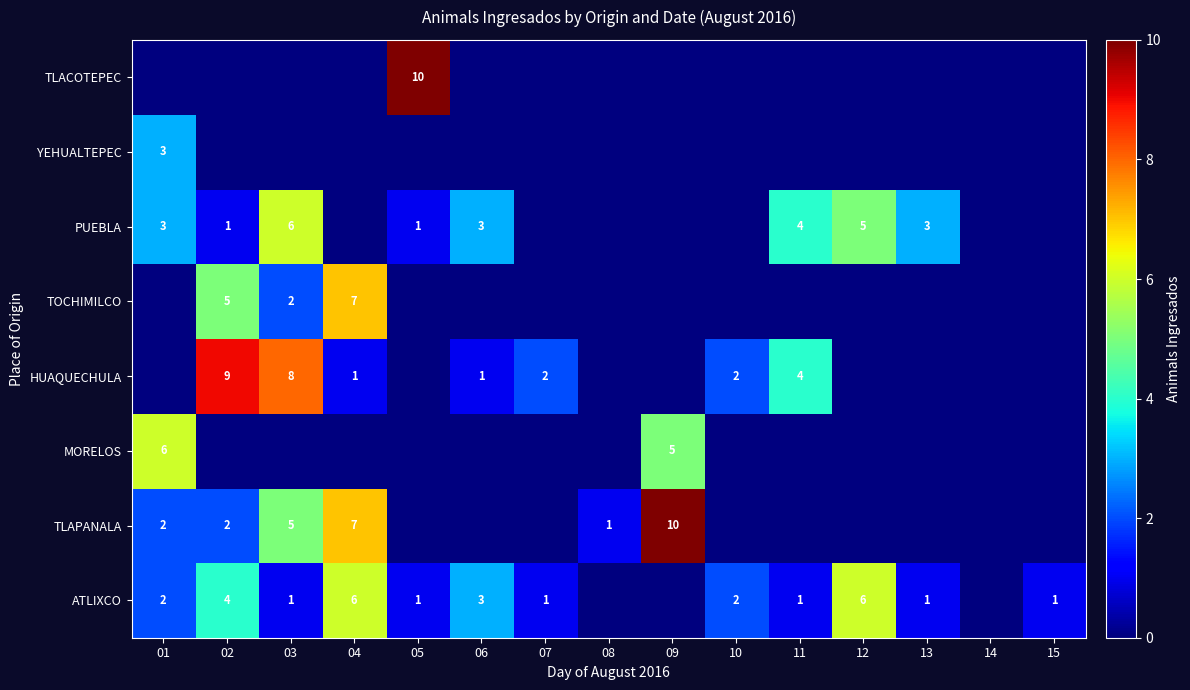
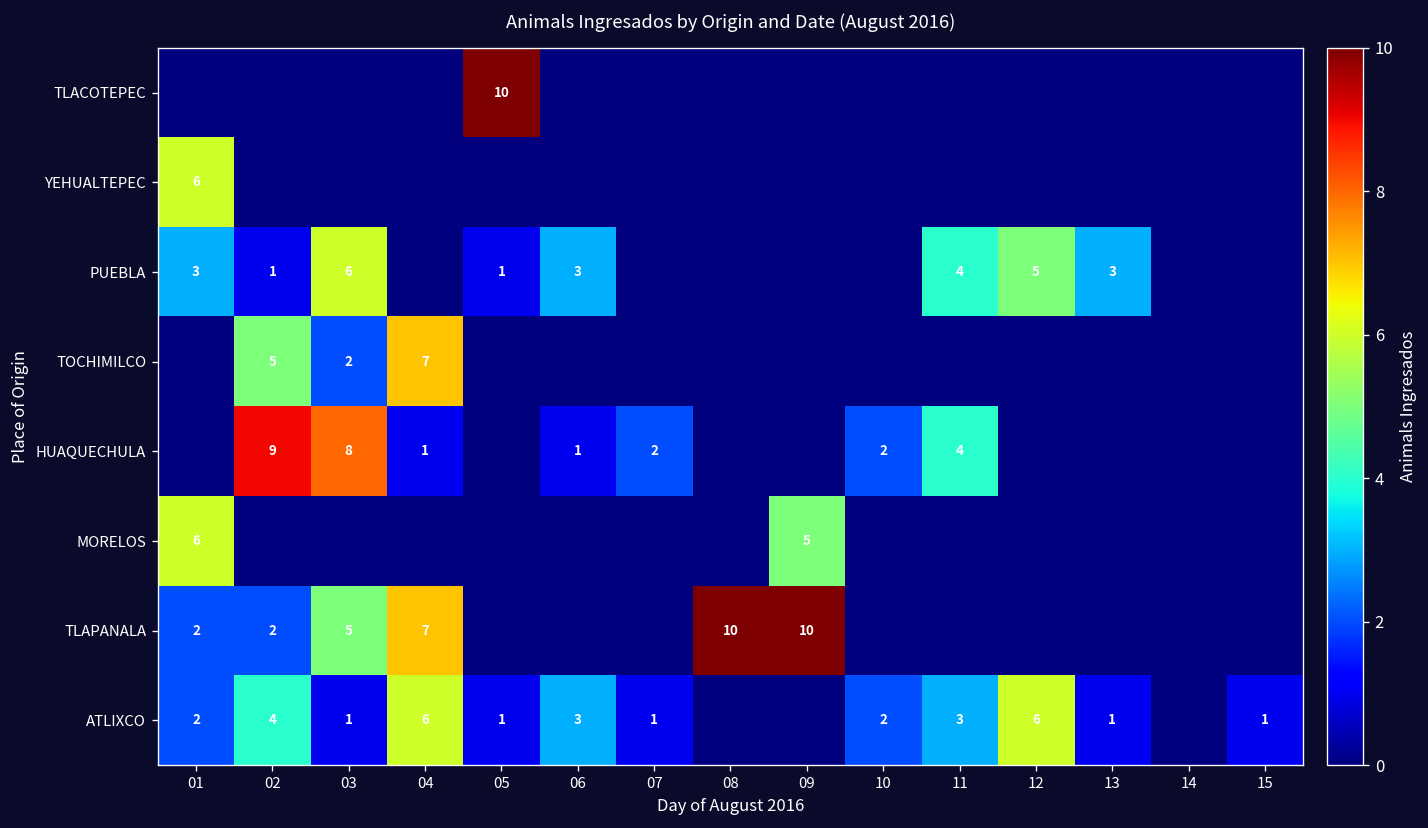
YEHUALTEPEC, 01: 3 -> 6
TLAPANALA, 08: 1 -> 10
ATLIXCO, 11: 1 -> 3
